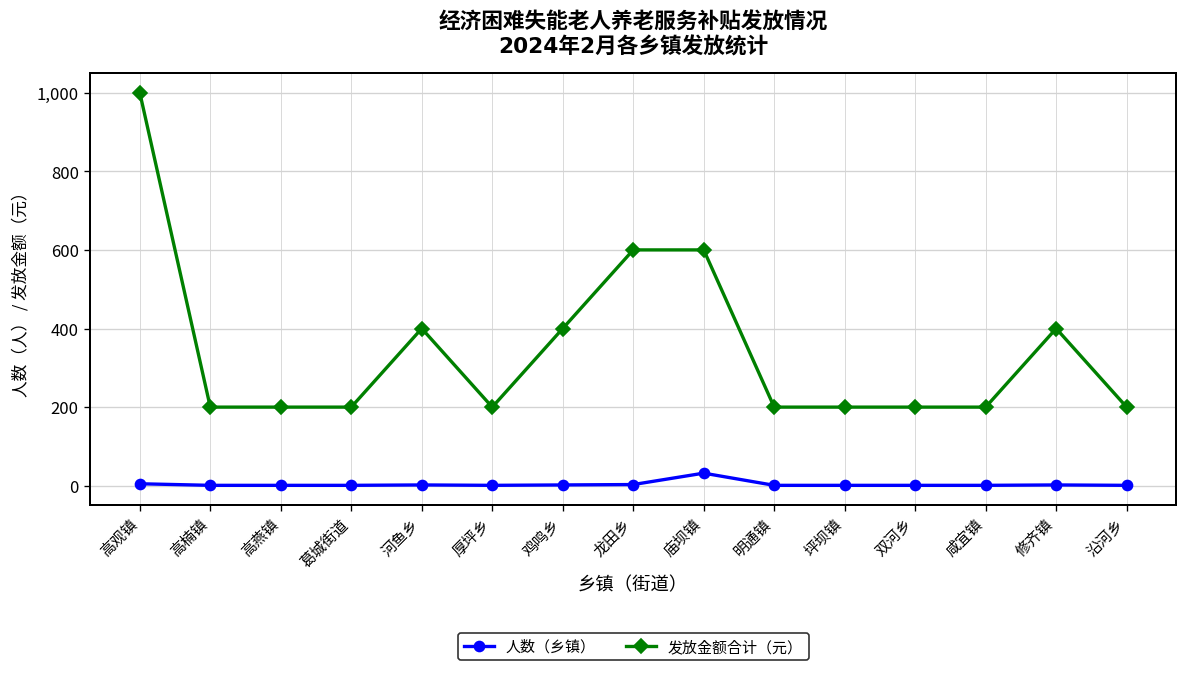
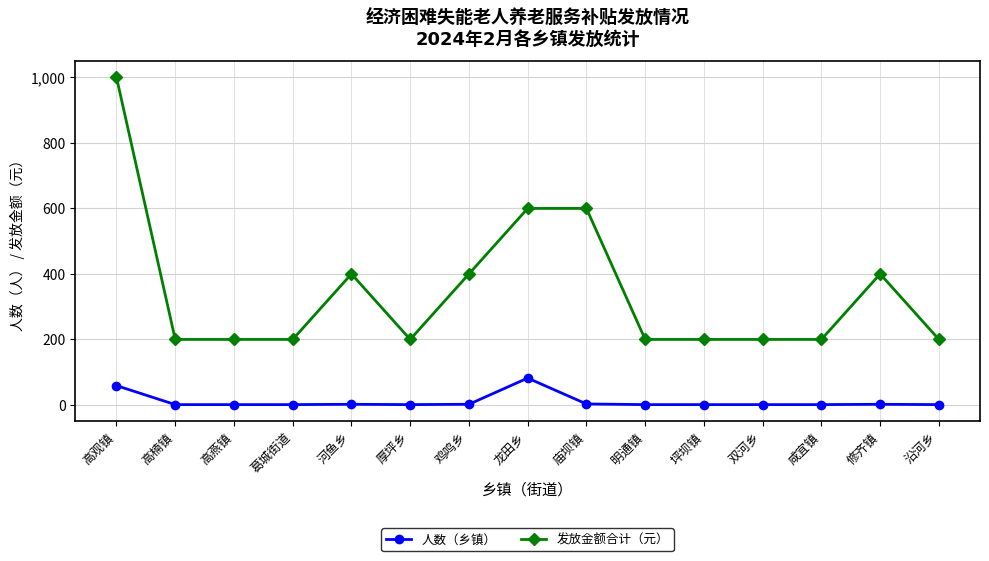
人数（乡镇）, 高观镇: 10 -> 60
人数（乡镇）, 龙田乡: 0 -> 80
人数（乡镇）, 庙坝镇: 30 -> 0
